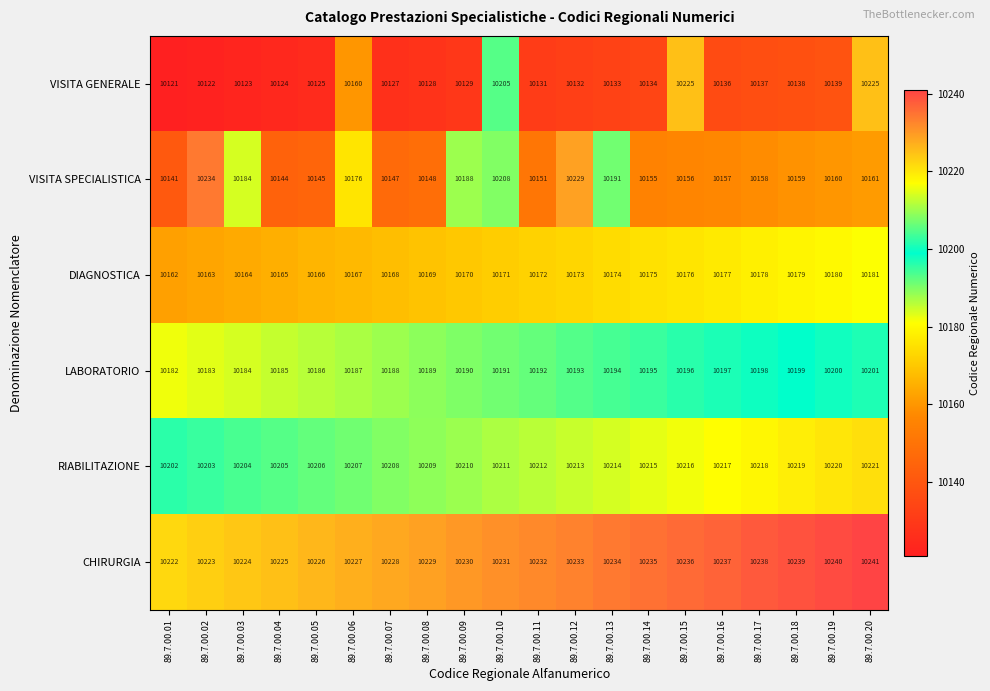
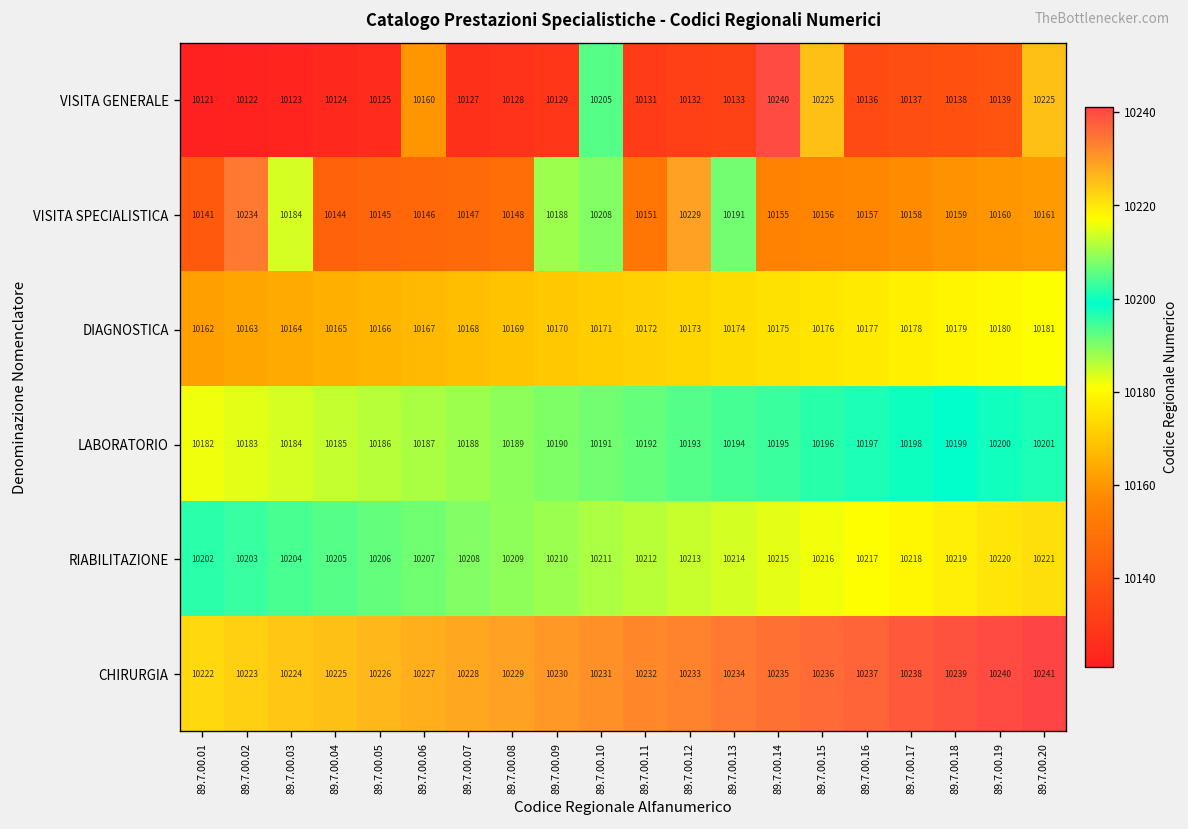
VISITA GENERALE, 89.7.00.14: 10134 -> 10240
VISITA SPECIALISTICA, 89.7.00.06: 10176 -> 10146
